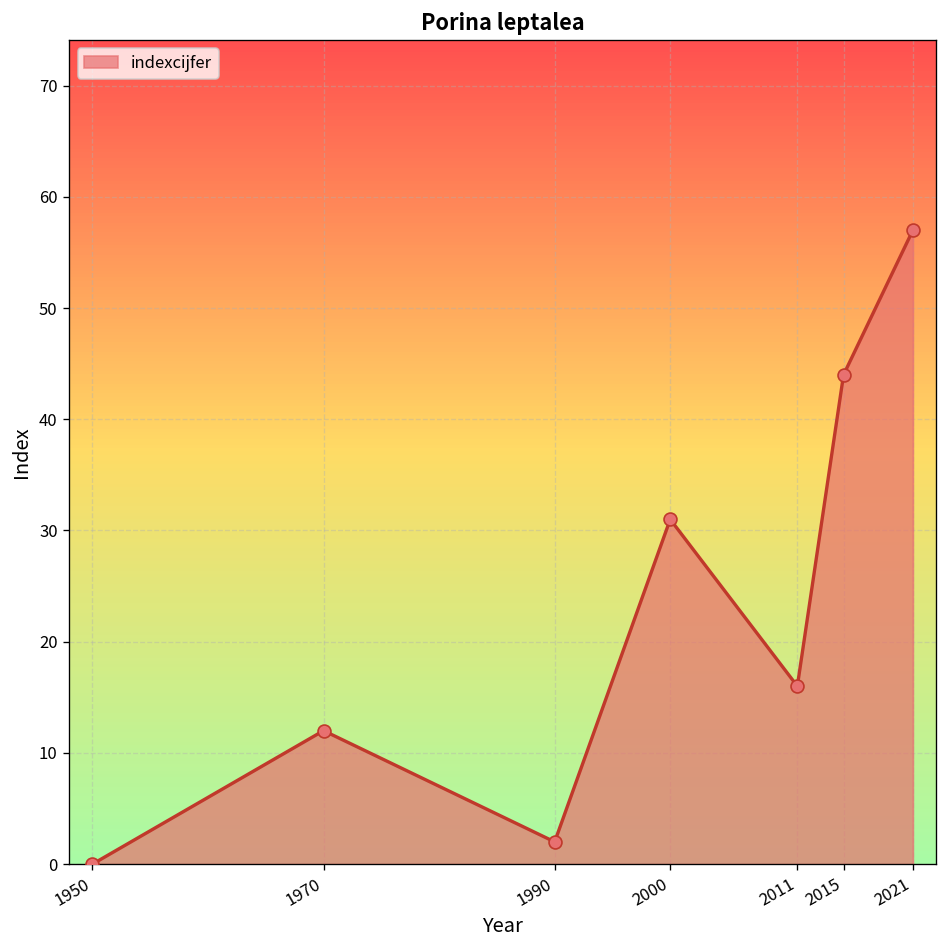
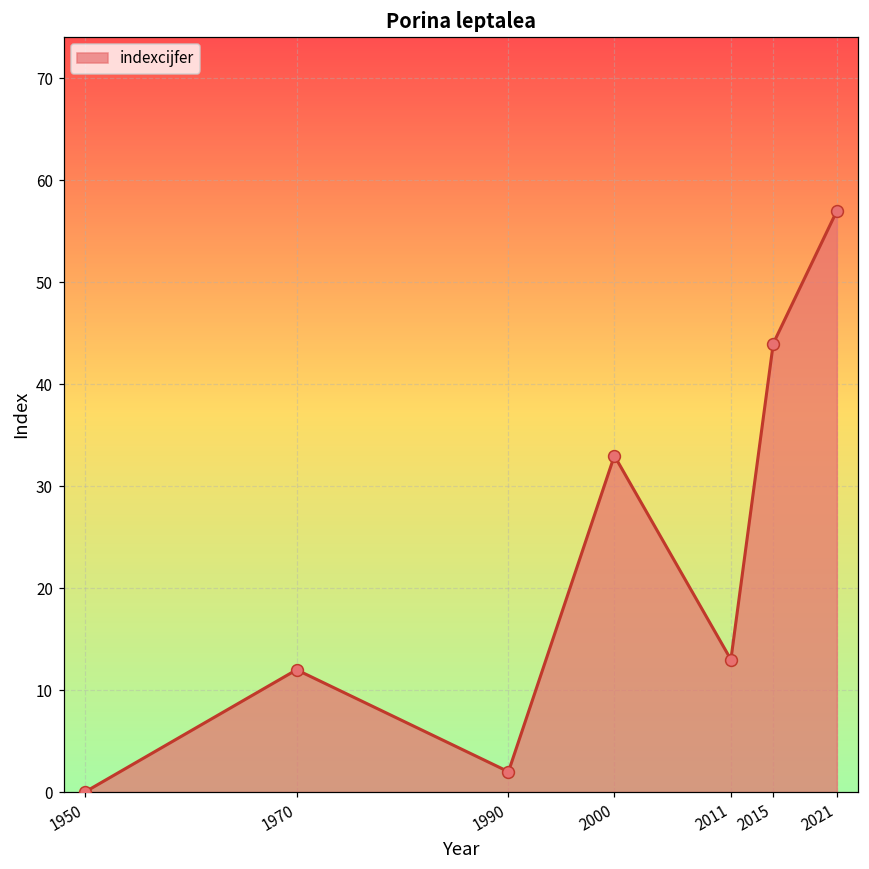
2000: 31 -> 33
2011: 16 -> 13
